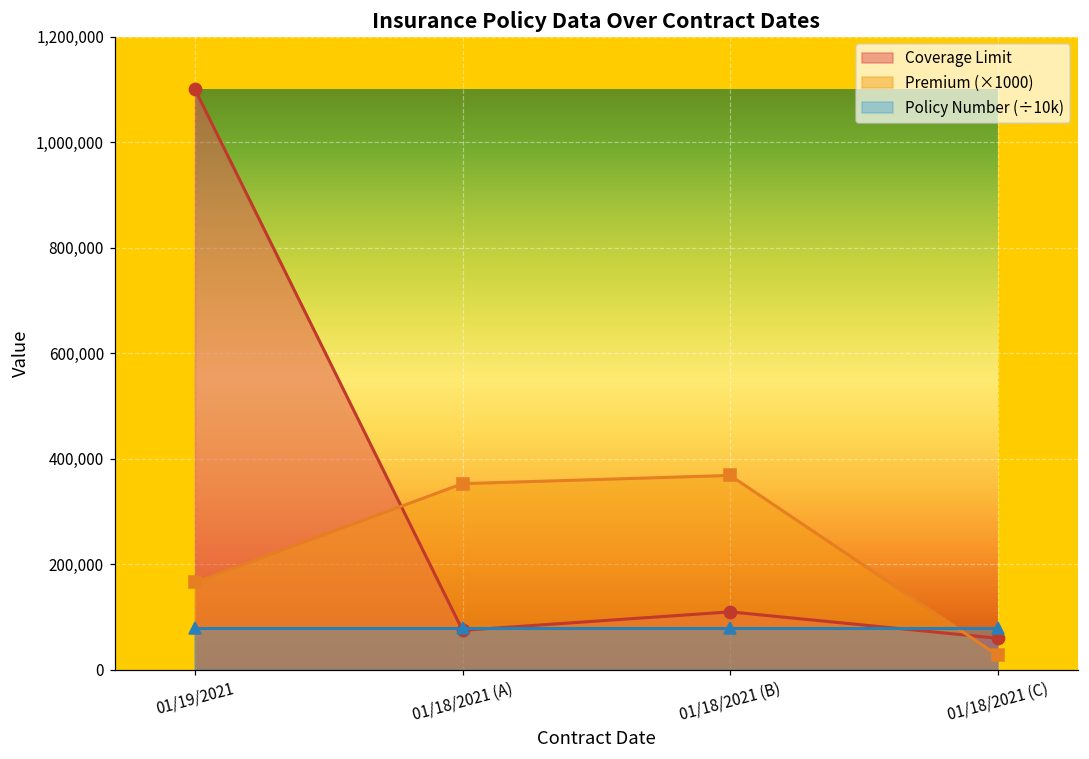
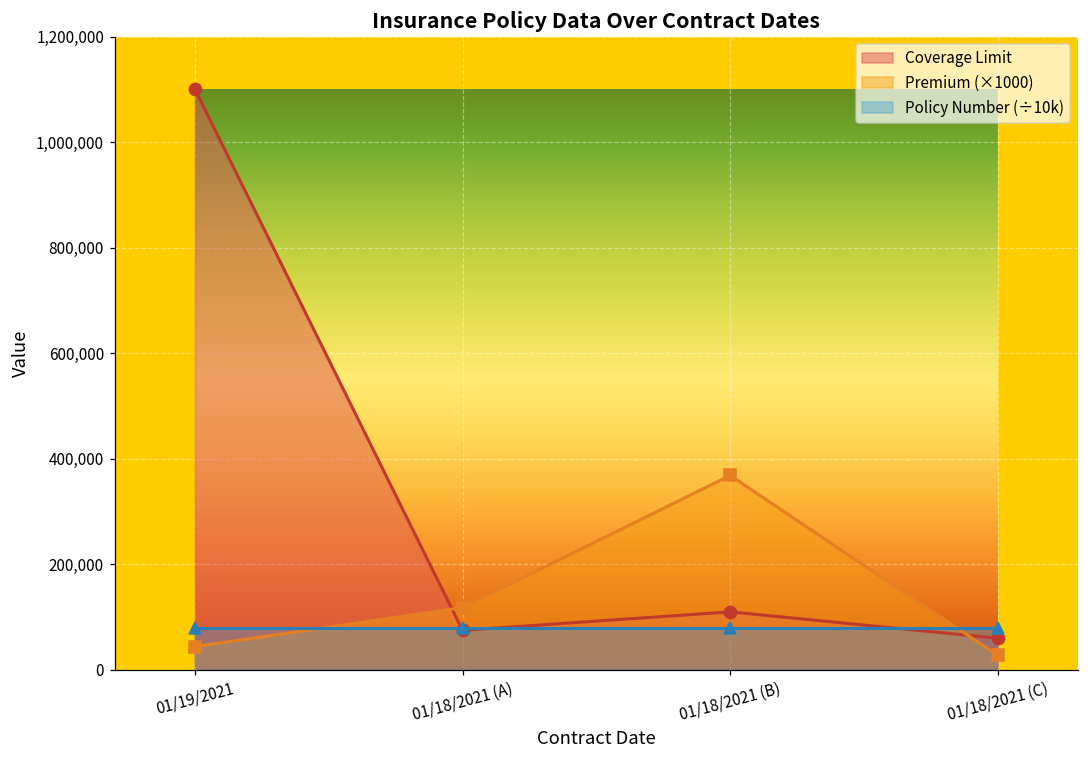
Premium (×1000), 01/19/2021: 170,000 -> 40,000
Premium (×1000), 01/18/2021 (A): 350,000 -> 120,000
